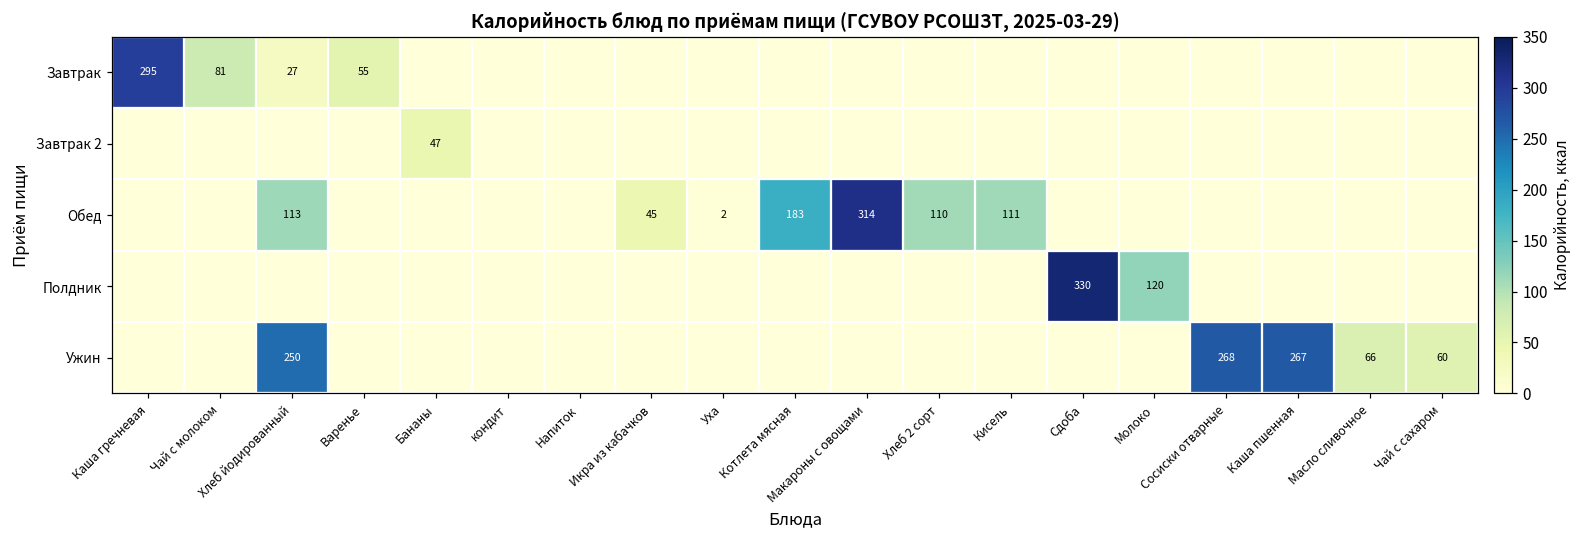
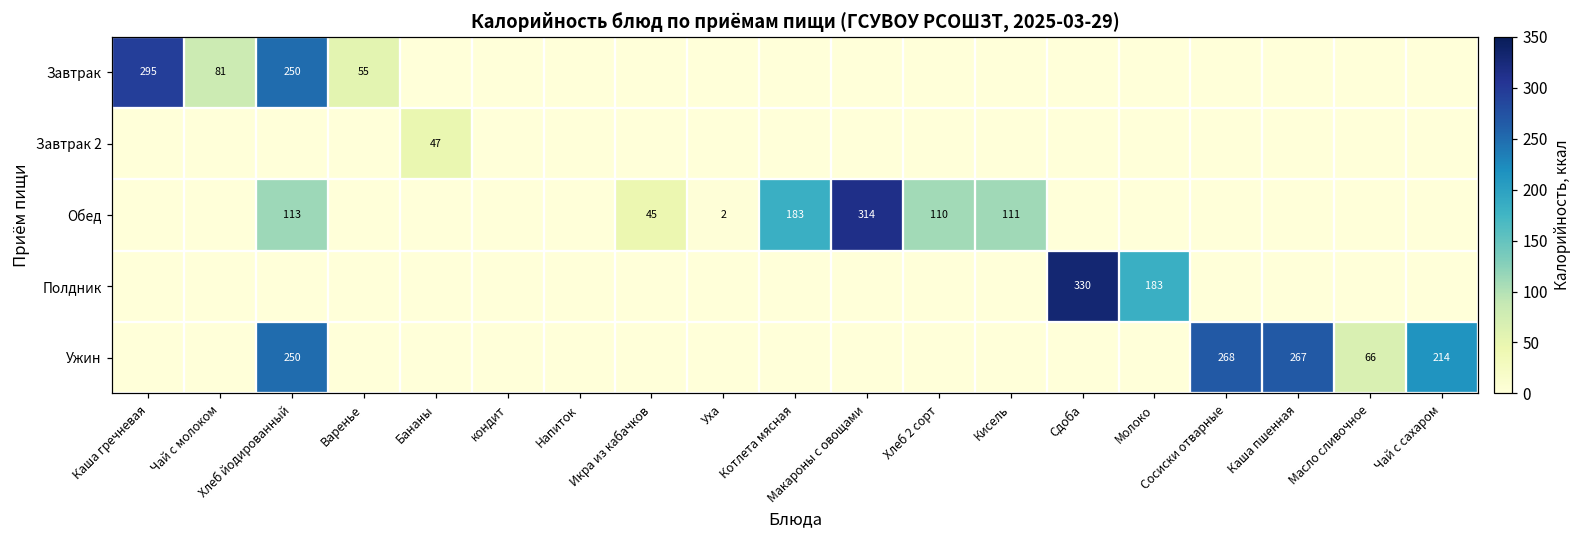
Завтрак, Хлеб йодированный: 27 -> 250
Полдник, Молоко: 120 -> 183
Ужин, Чай с сахаром: 60 -> 214
